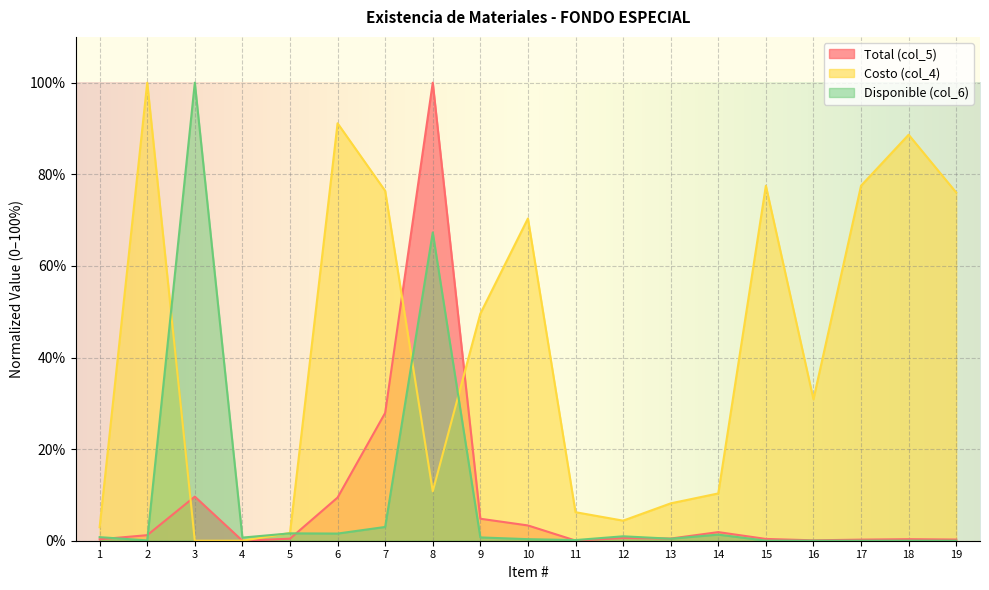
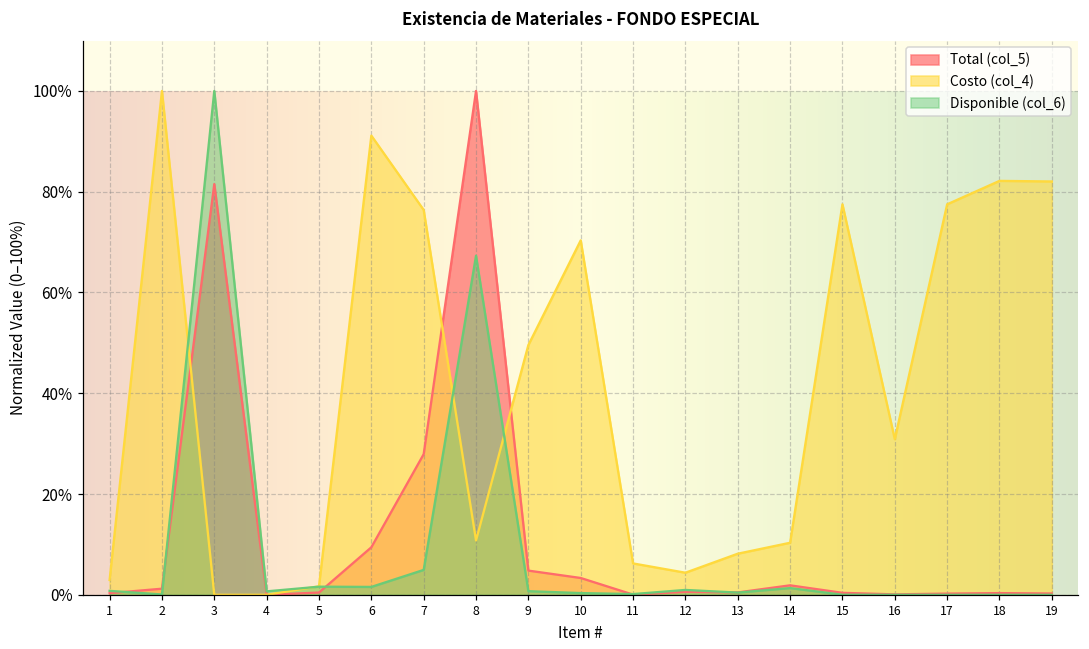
Total (col_5), 3: 10% -> 82%
Disponible (col_6), 7: 3% -> 5%
Costo (col_4), 18: 89% -> 82%
Costo (col_4), 19: 76% -> 82%
